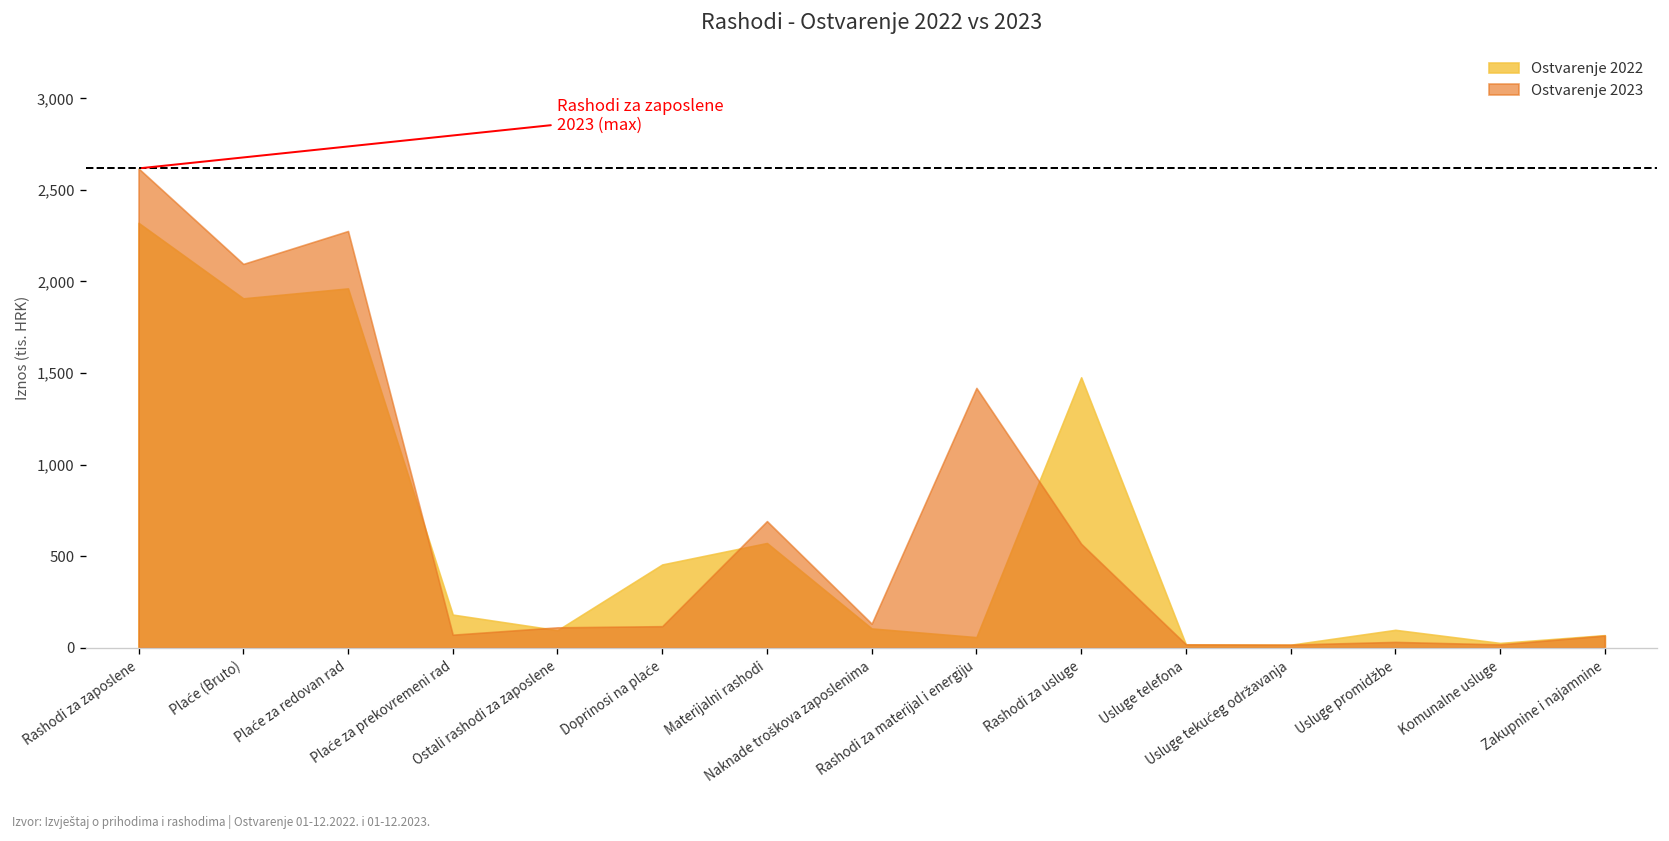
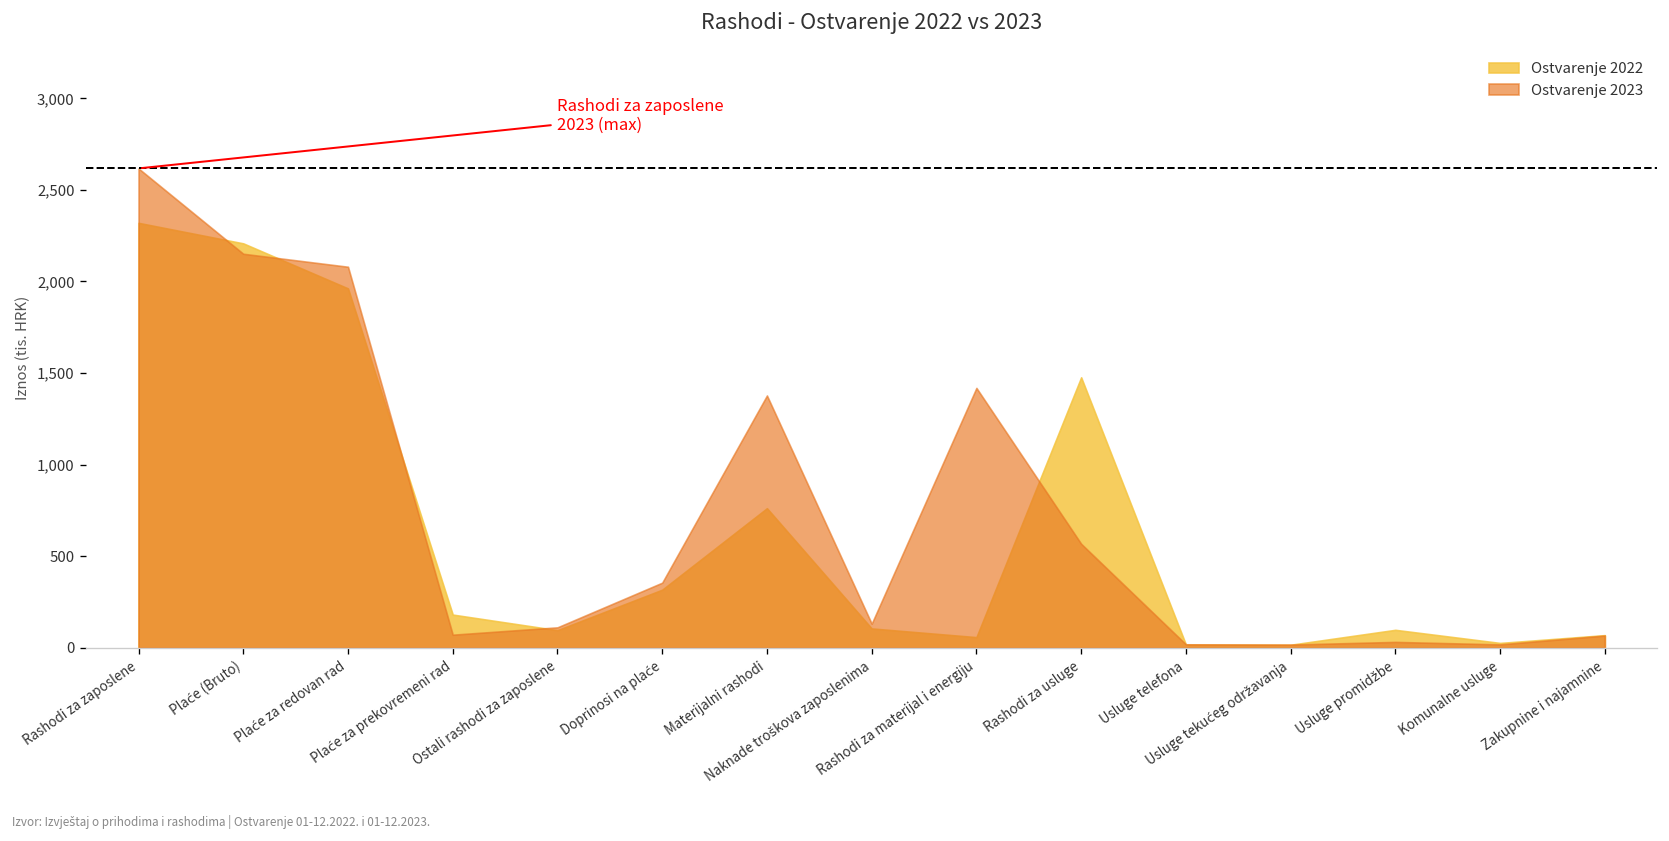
Ostvarenje 2022, Plaće (Bruto): 1,910 -> 2,210
Ostvarenje 2023, Plaće (Bruto): 2,100 -> 2,150
Ostvarenje 2023, Plaće za redovan rad: 2,270 -> 2,080
Ostvarenje 2022, Doprinosi na plaće: 450 -> 320
Ostvarenje 2023, Doprinosi na plaće: 120 -> 350
Ostvarenje 2022, Materijalni rashodi: 570 -> 760
Ostvarenje 2023, Materijalni rashodi: 690 -> 1,380
